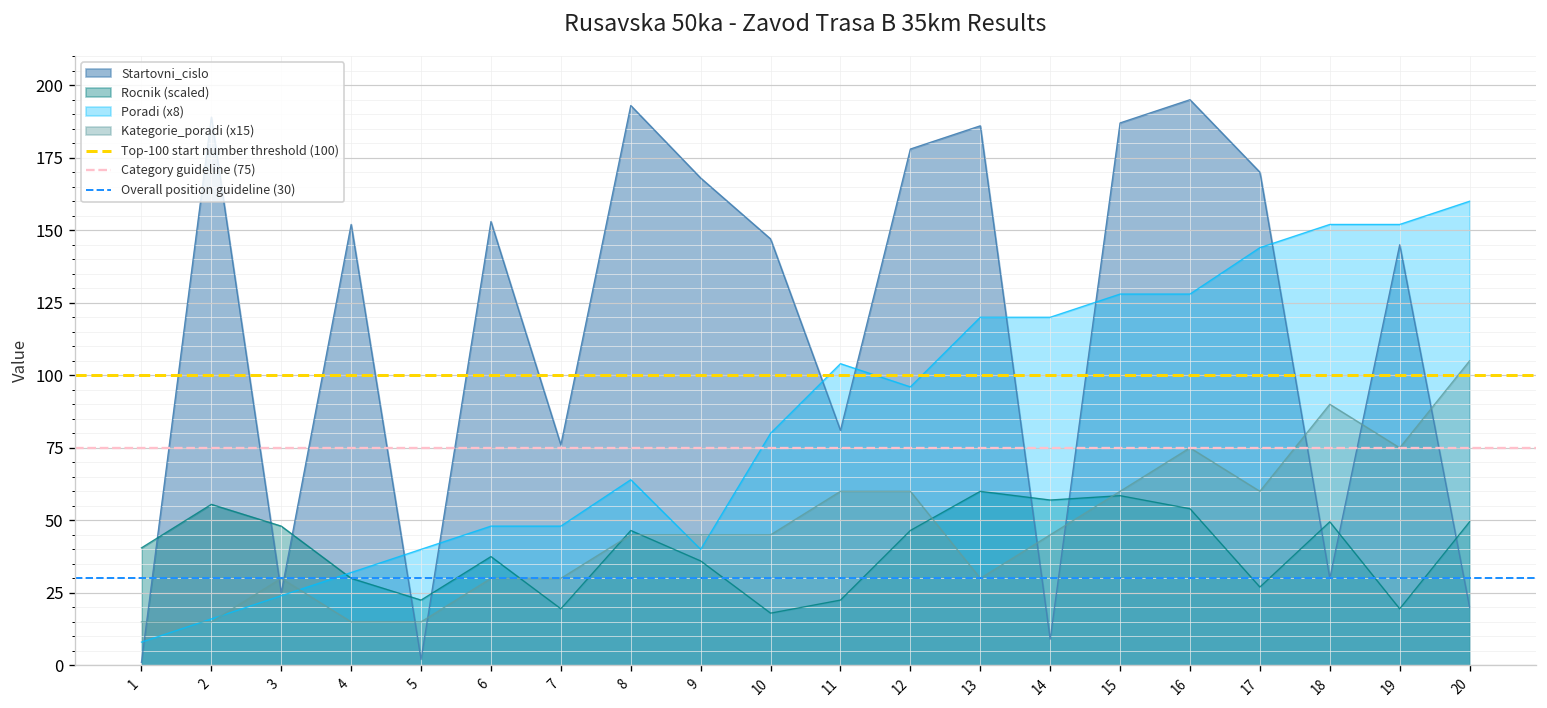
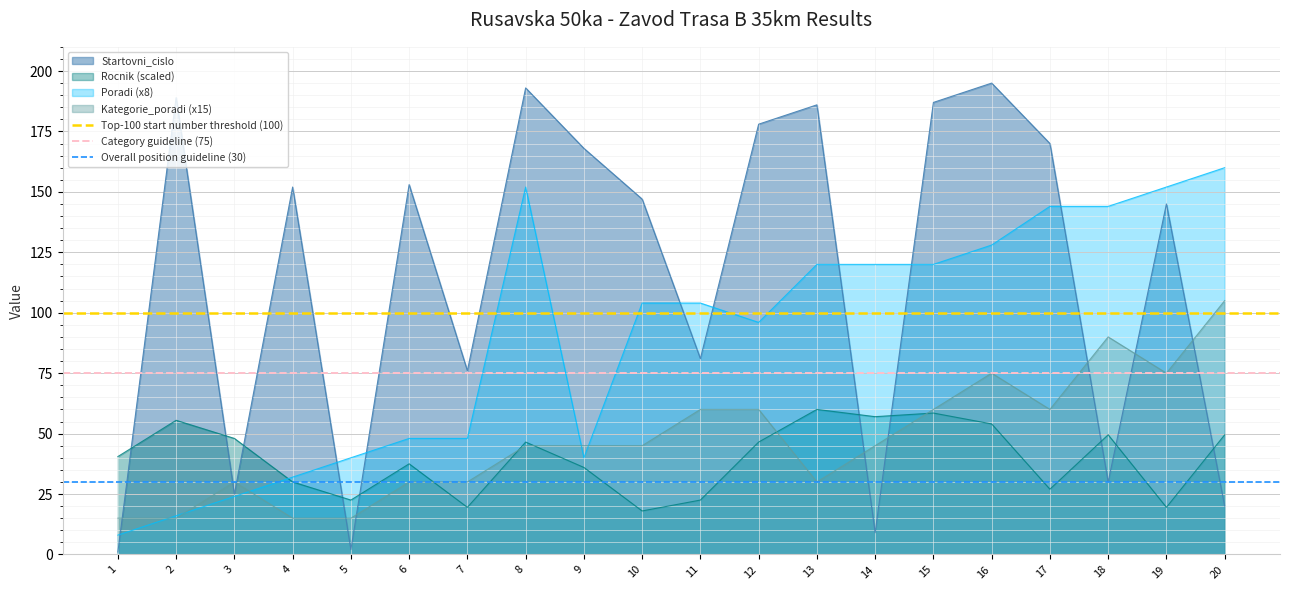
Poradi (x8), 8: 64 -> 152
Poradi (x8), 10: 80 -> 104
Poradi (x8), 15: 128 -> 120
Poradi (x8), 18: 152 -> 144
